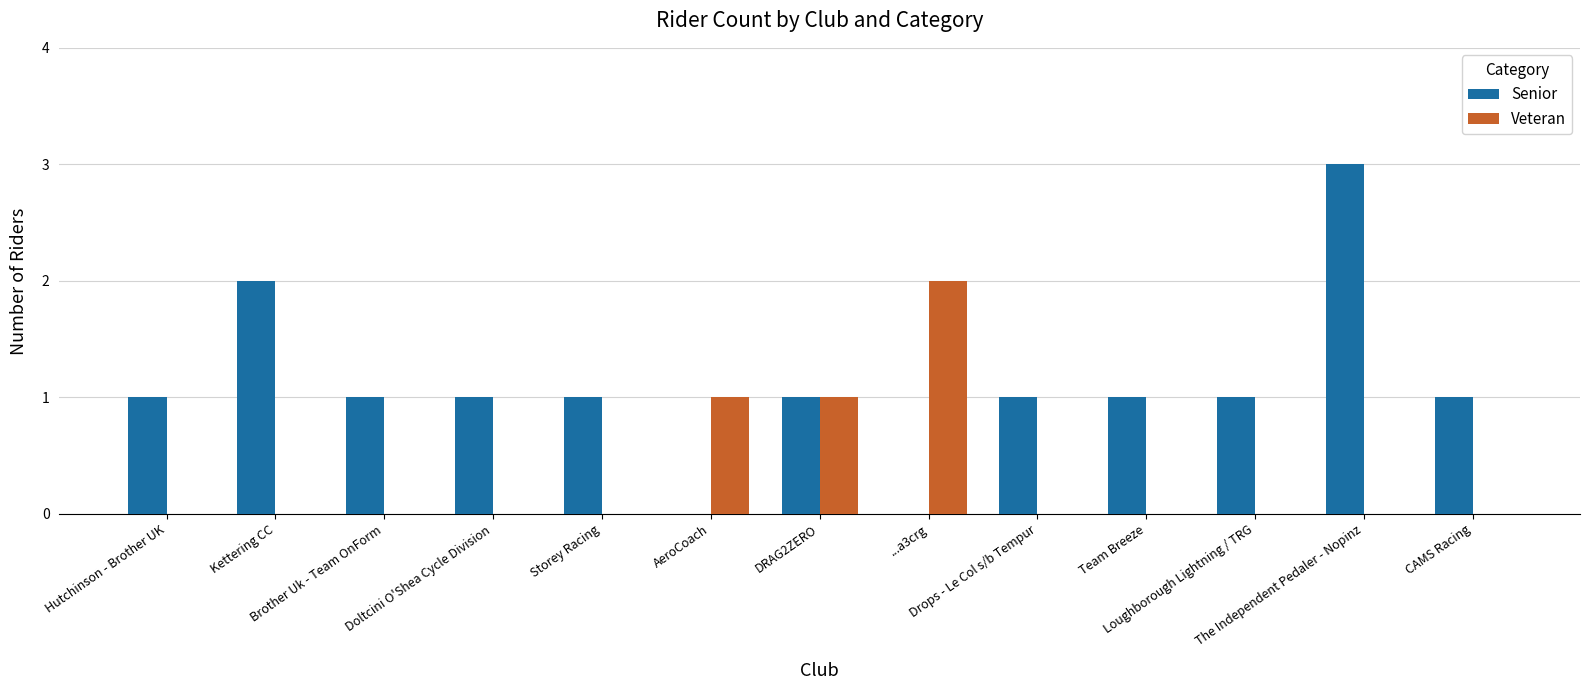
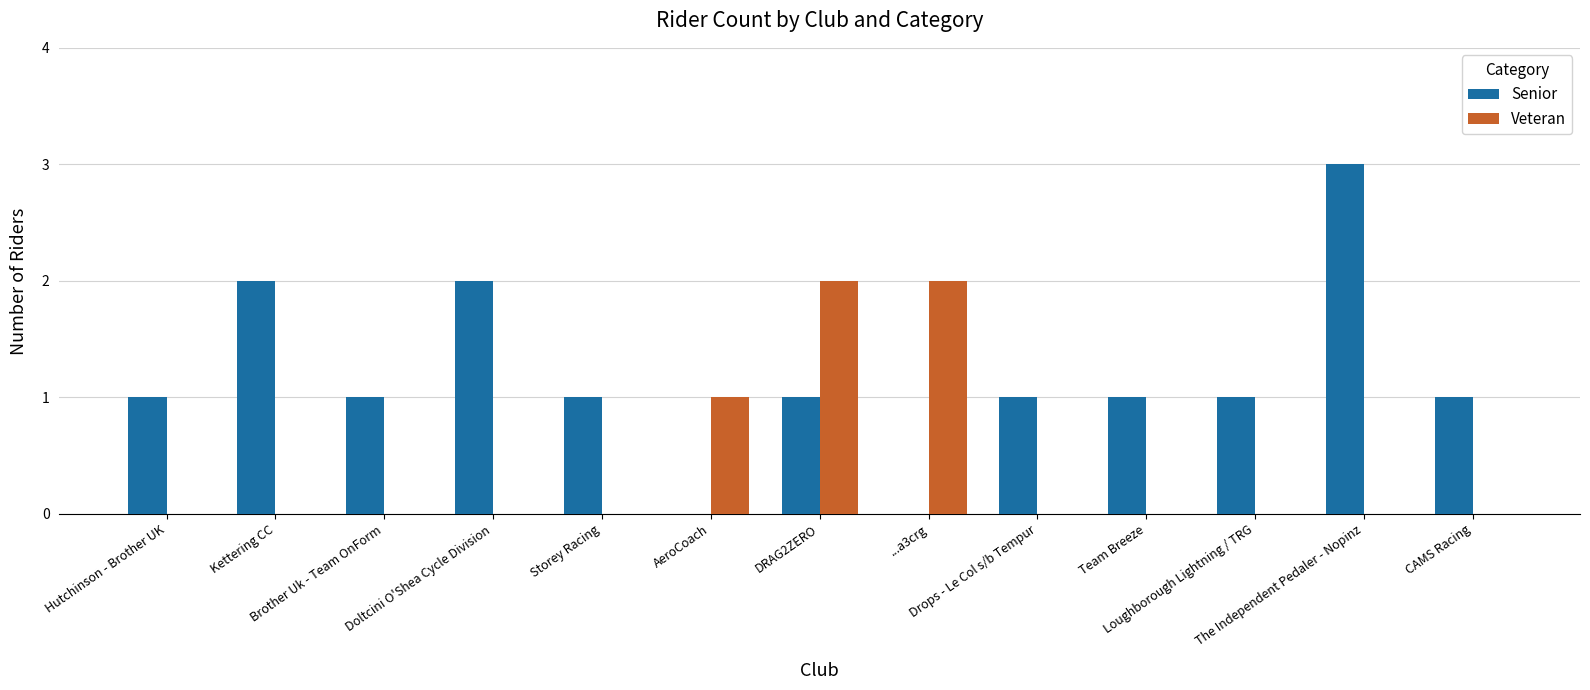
Senior, Doltcini O'Shea Cycle Division: 1 -> 2
Veteran, DRAG2ZERO: 1 -> 2
